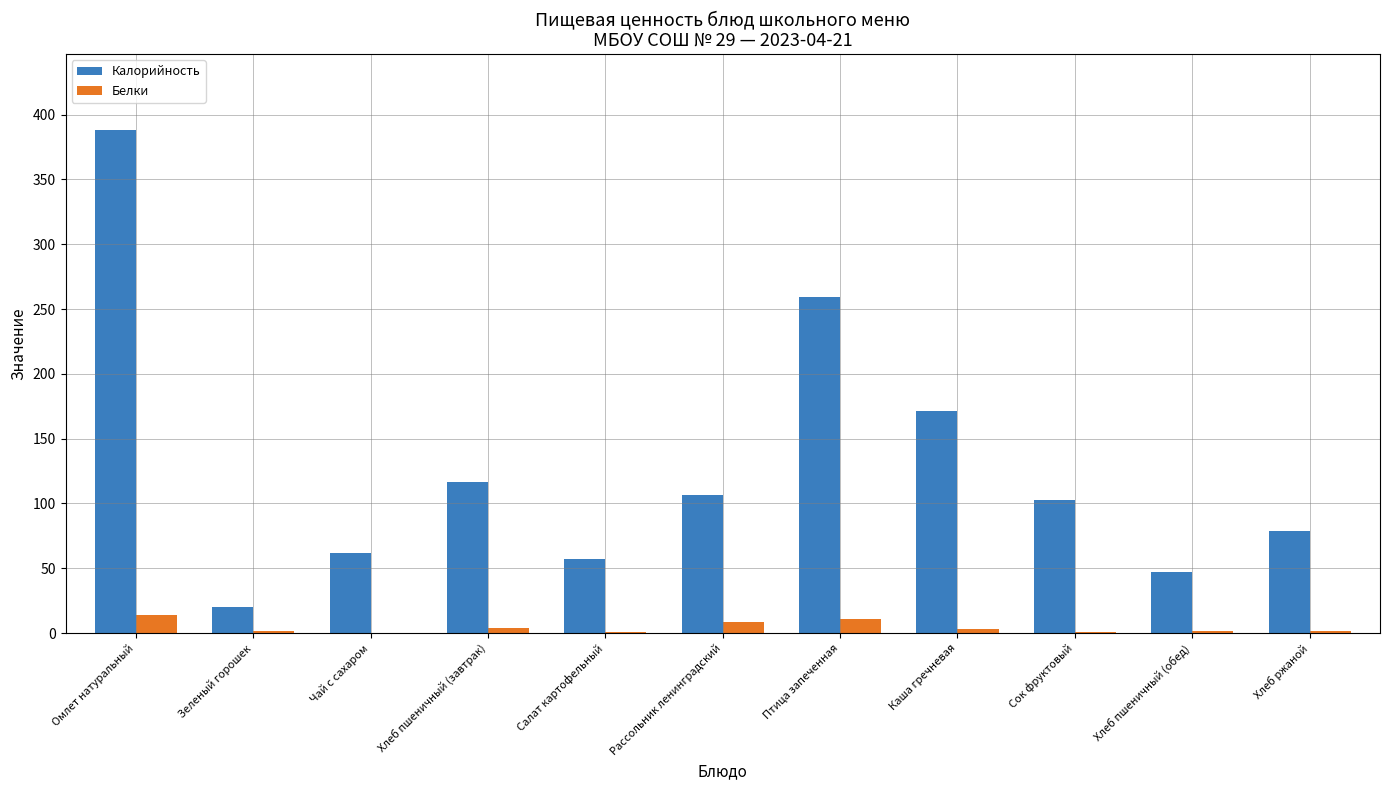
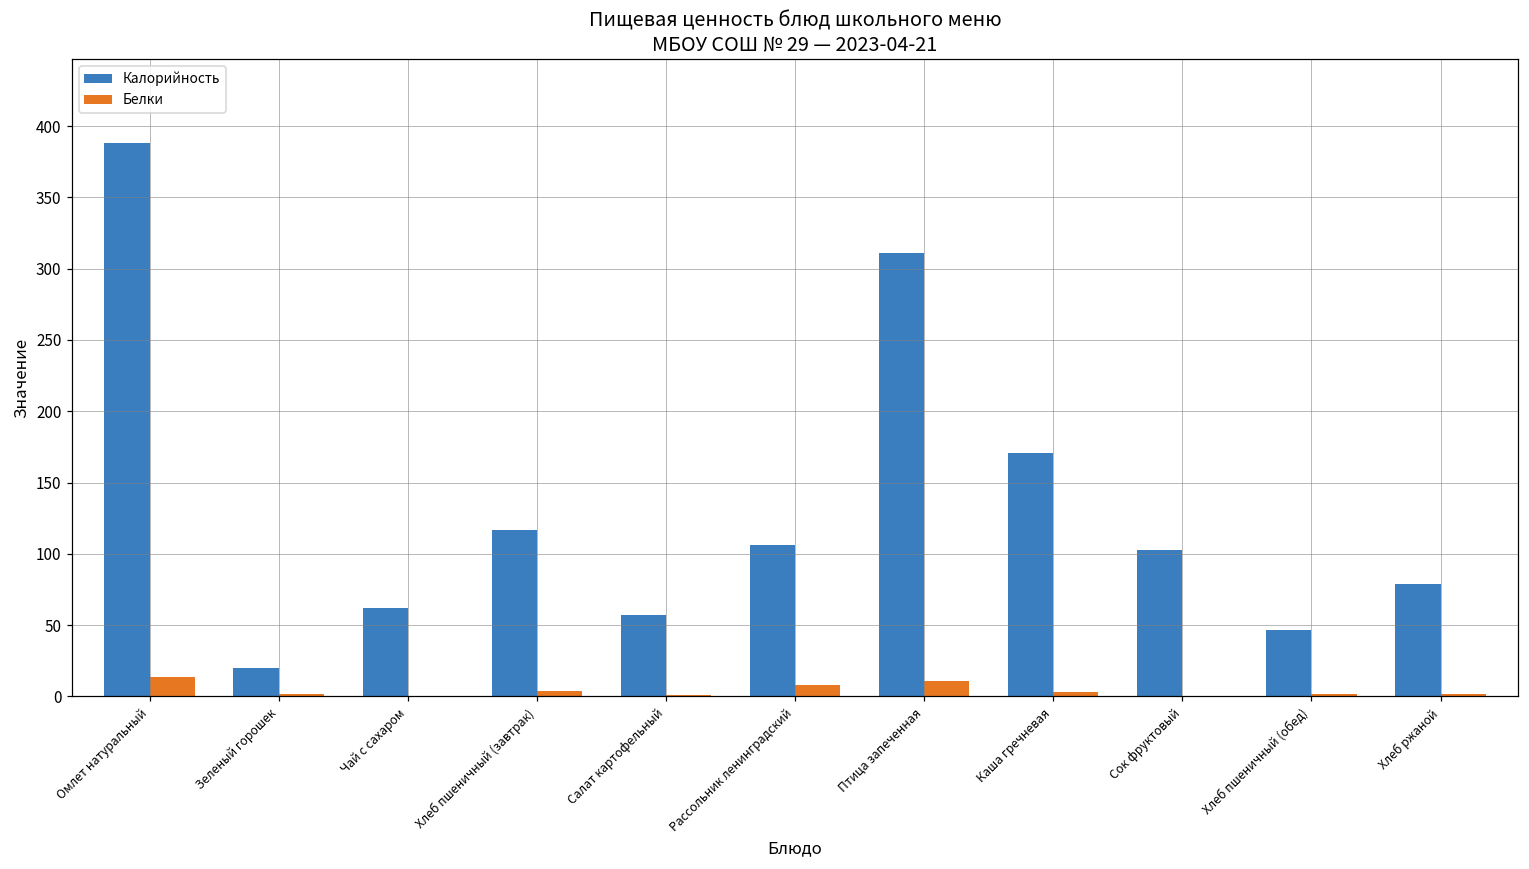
Калорийность, Птица запеченная: 259 -> 311
